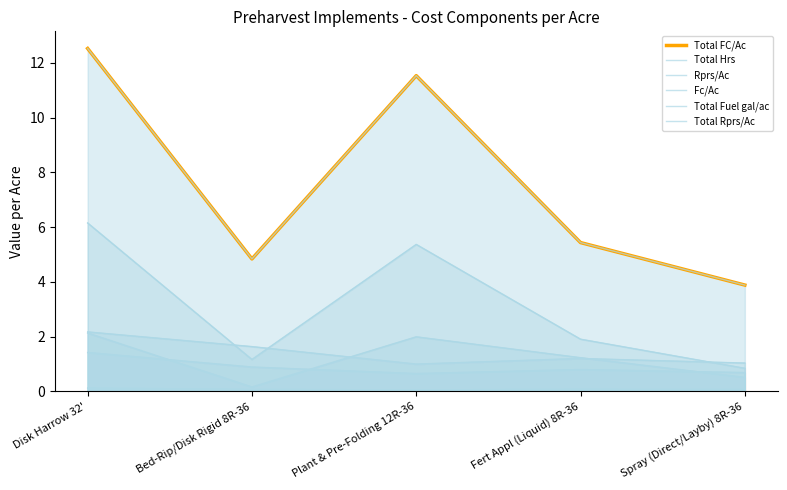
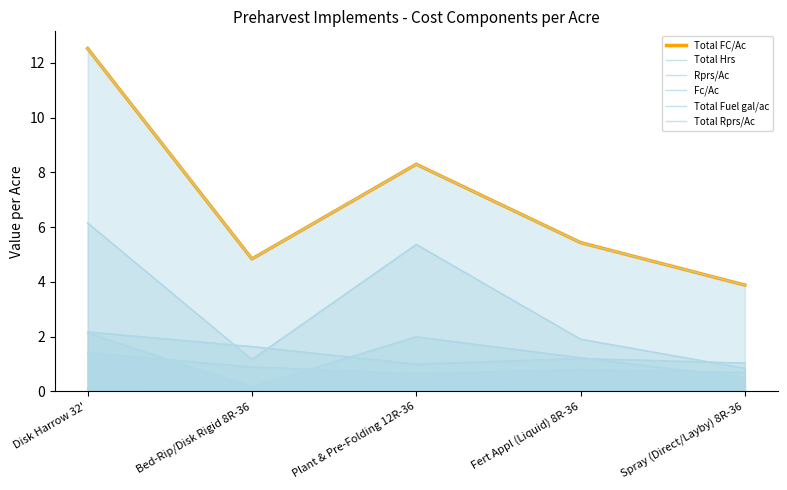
Total FC/Ac, Plant & Pre-Folding 12R-36: 11.5 -> 8.3
